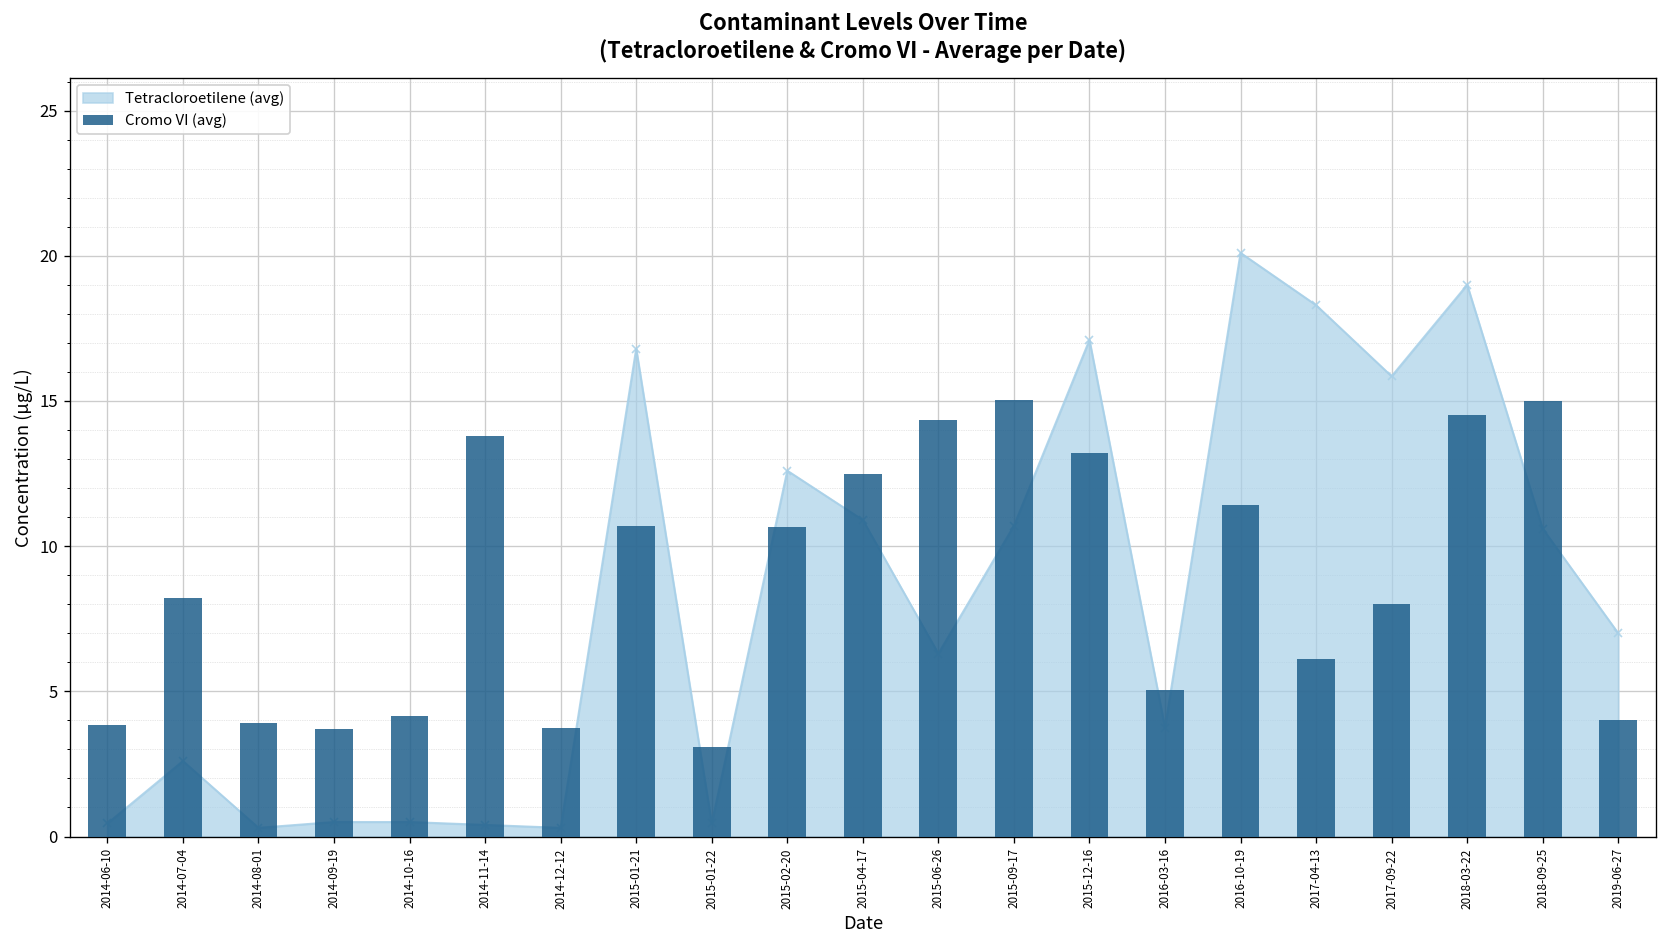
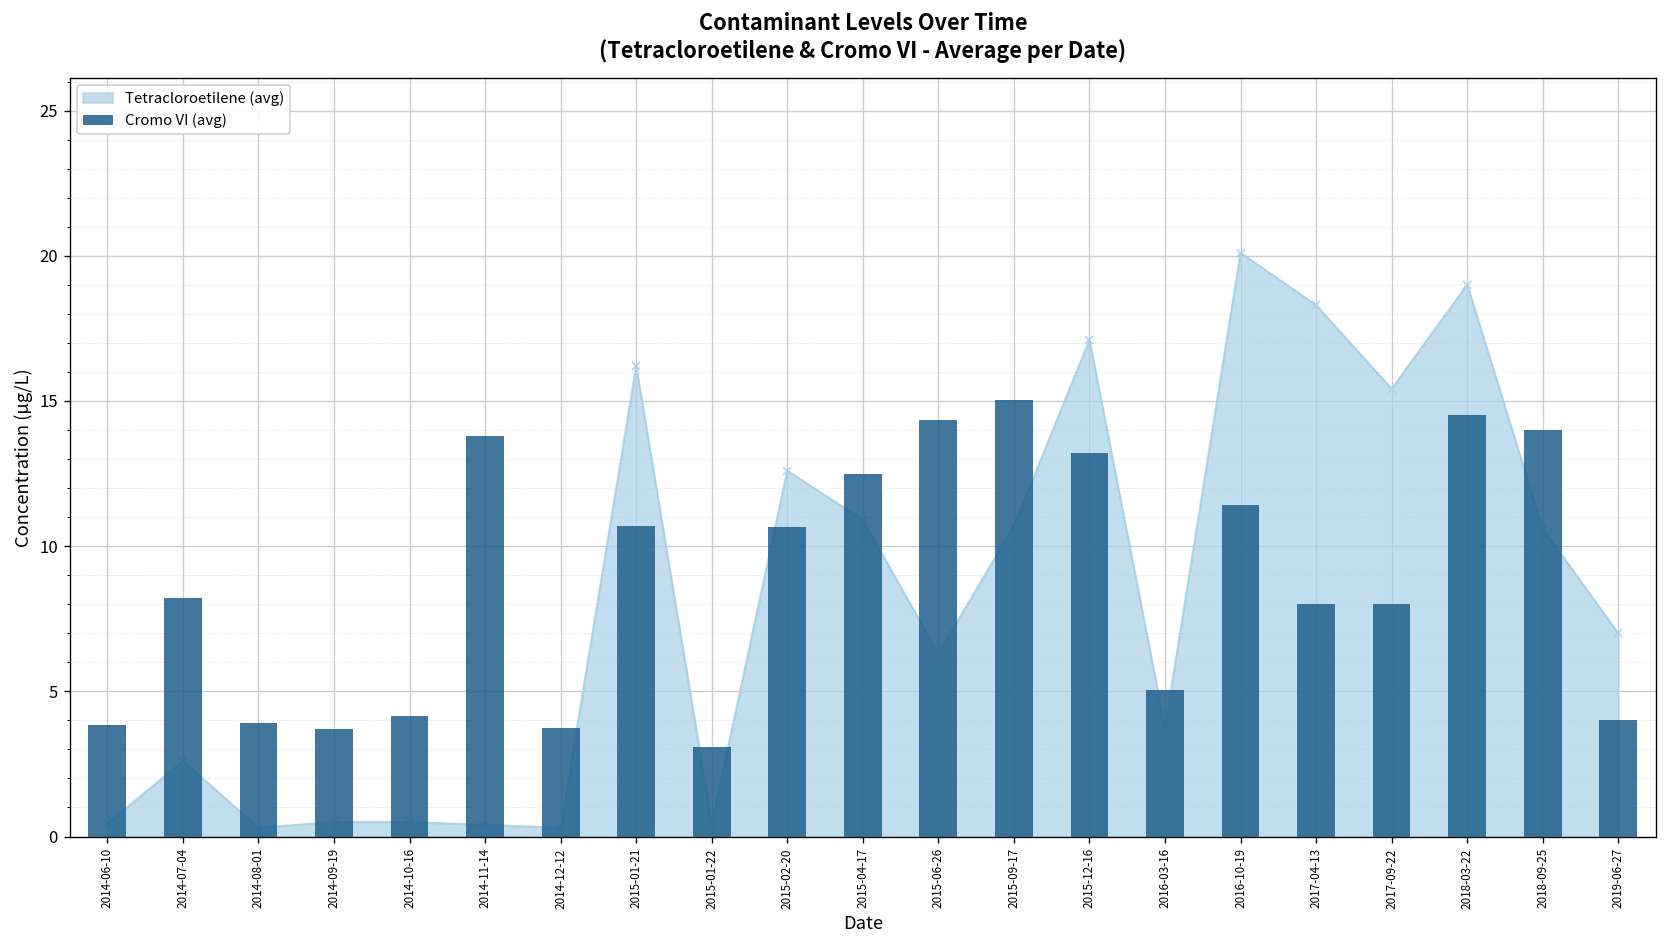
Tetracloroetilene (avg), 2015-01-21: 16.8 -> 16.2
Cromo VI (avg), 2017-04-13: 6.1 -> 8.0
Tetracloroetilene (avg), 2017-09-22: 15.9 -> 15.4
Cromo VI (avg), 2018-09-25: 15 -> 14
